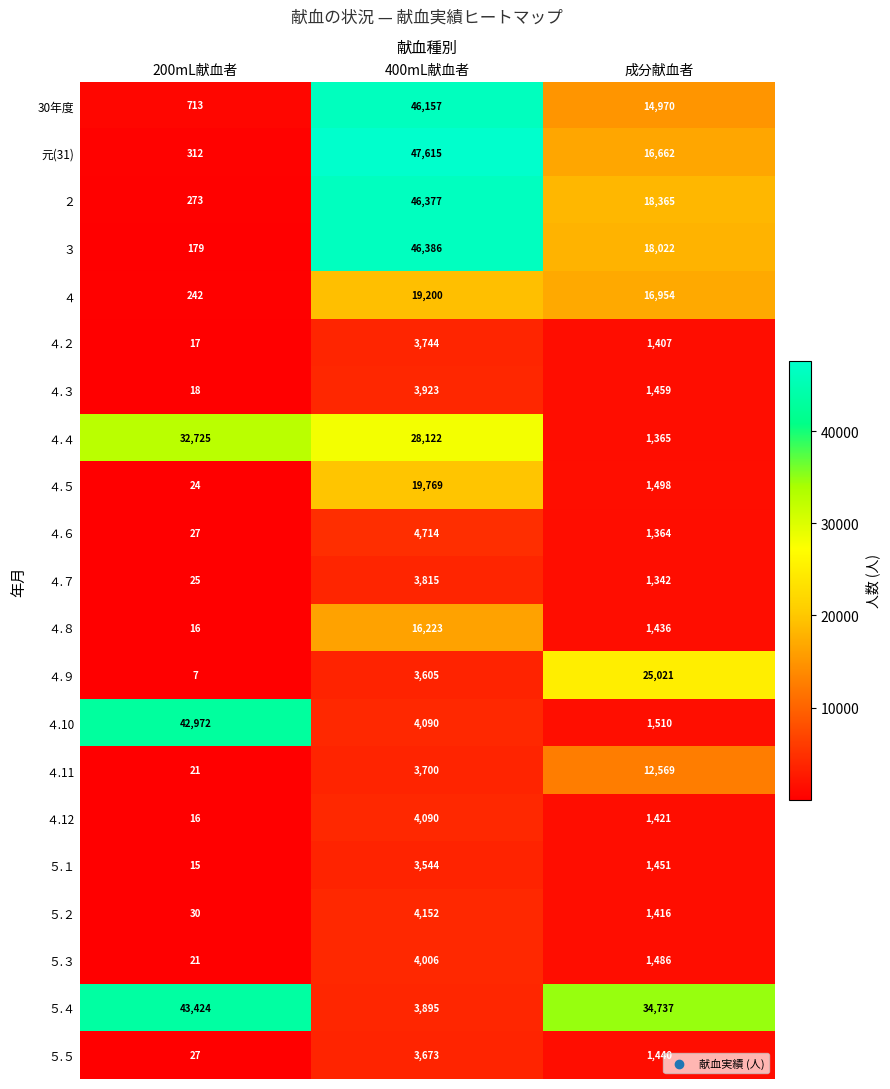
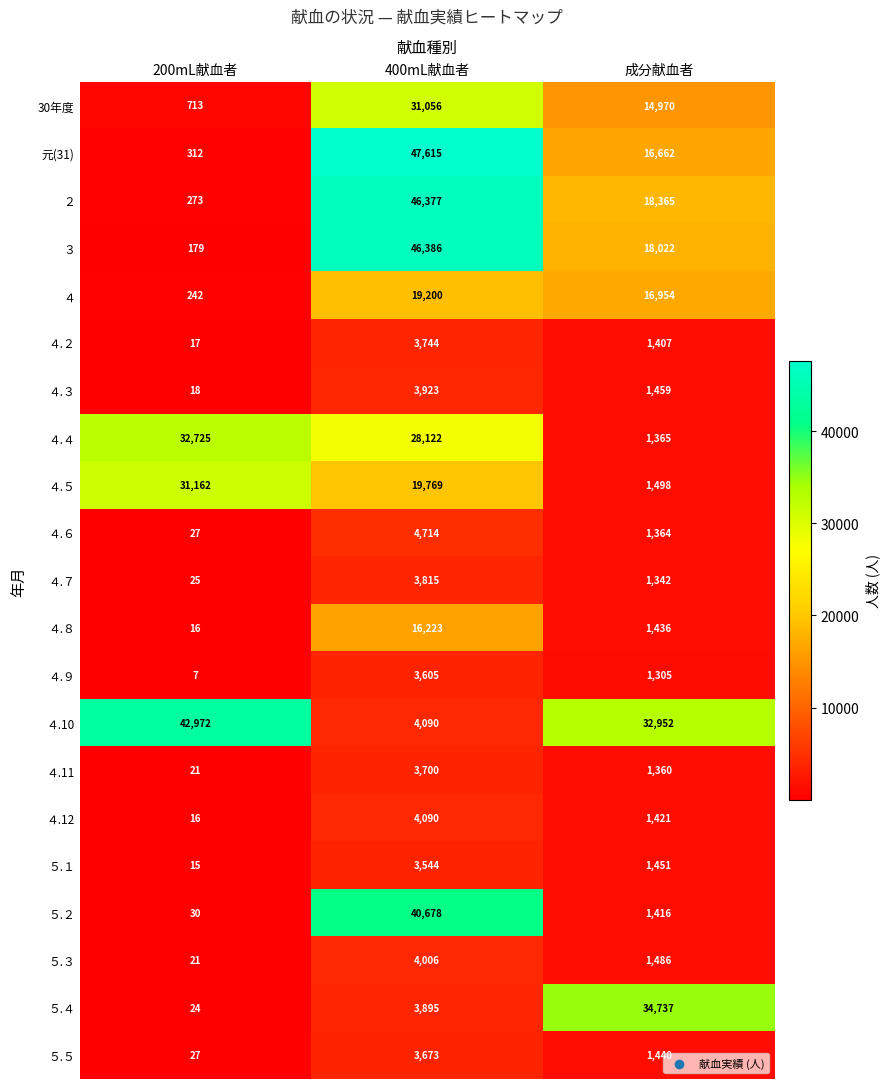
30年度, 400mL献血者: 46,157 -> 31,056
４.５, 200mL献血者: 24 -> 31,162
４.９, 成分献血者: 25,021 -> 1,305
４.10, 成分献血者: 1,510 -> 32,952
４.11, 成分献血者: 12,569 -> 1,360
５.２, 400mL献血者: 4,152 -> 40,678
５.４, 200mL献血者: 43,424 -> 24
